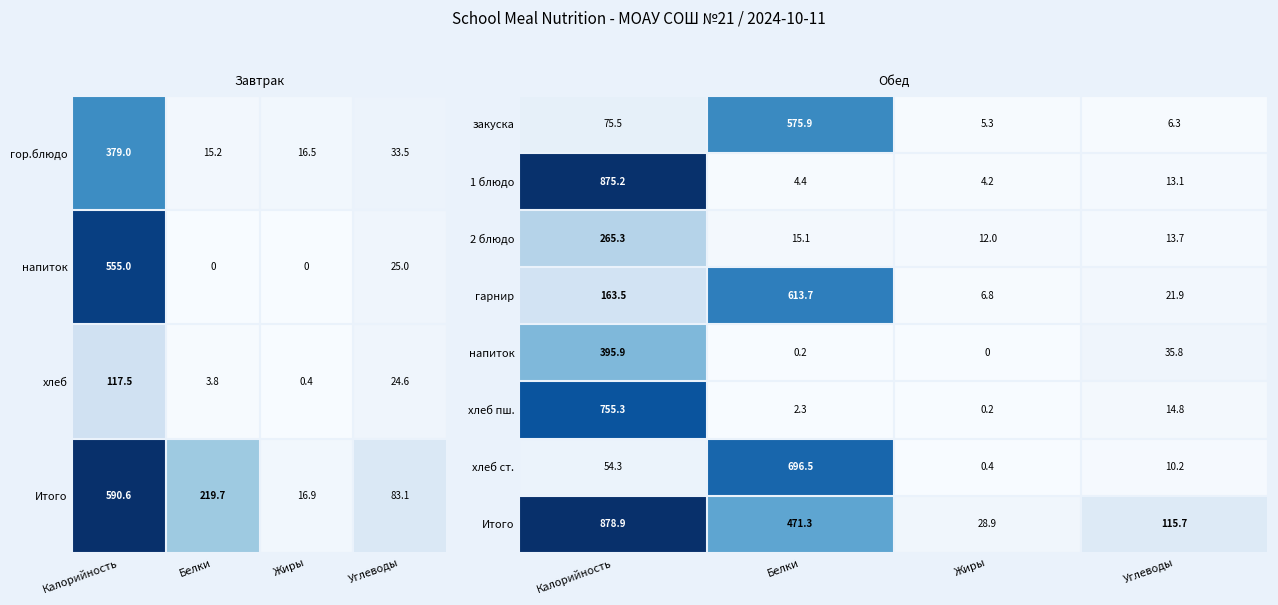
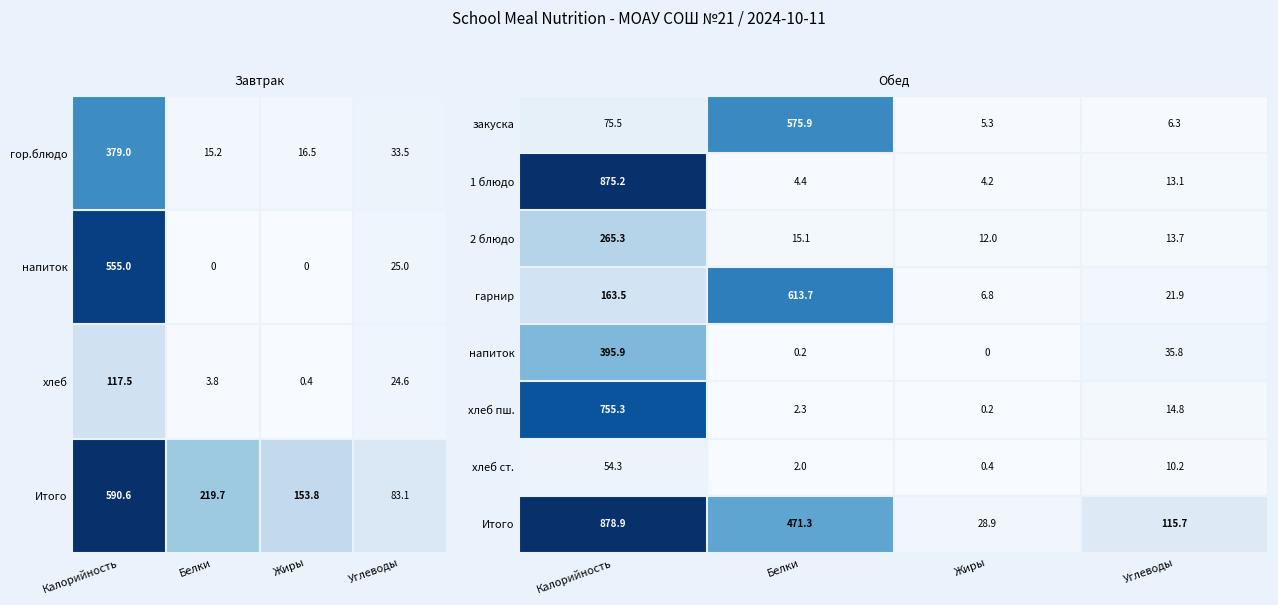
Завтрак, Итого, Жиры: 16.9 -> 153.8
Обед, хлеб ст., Белки: 696.5 -> 2.0
